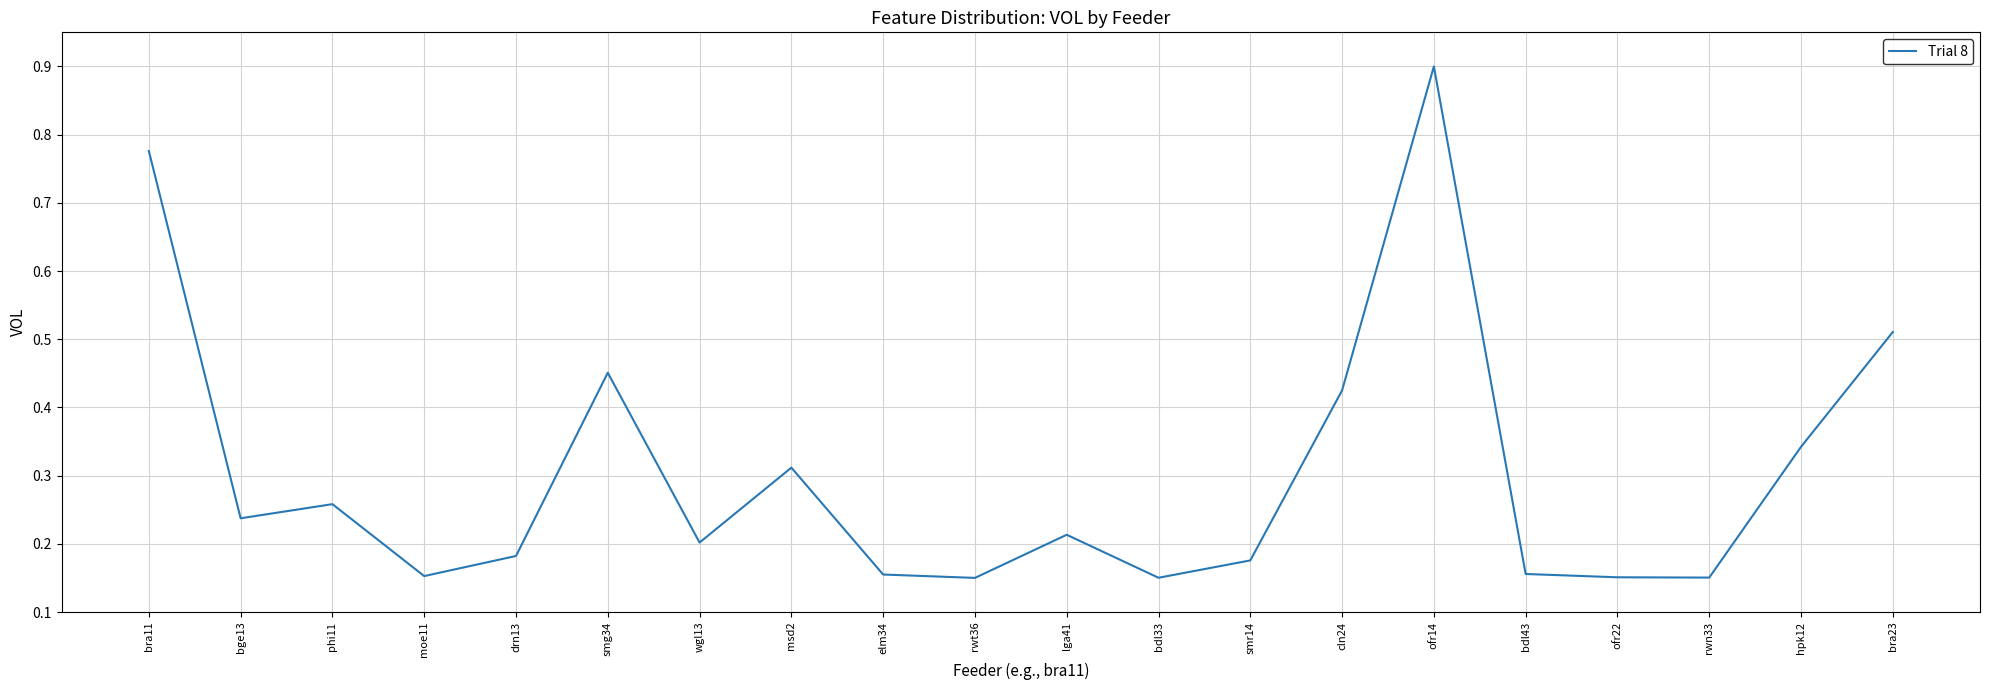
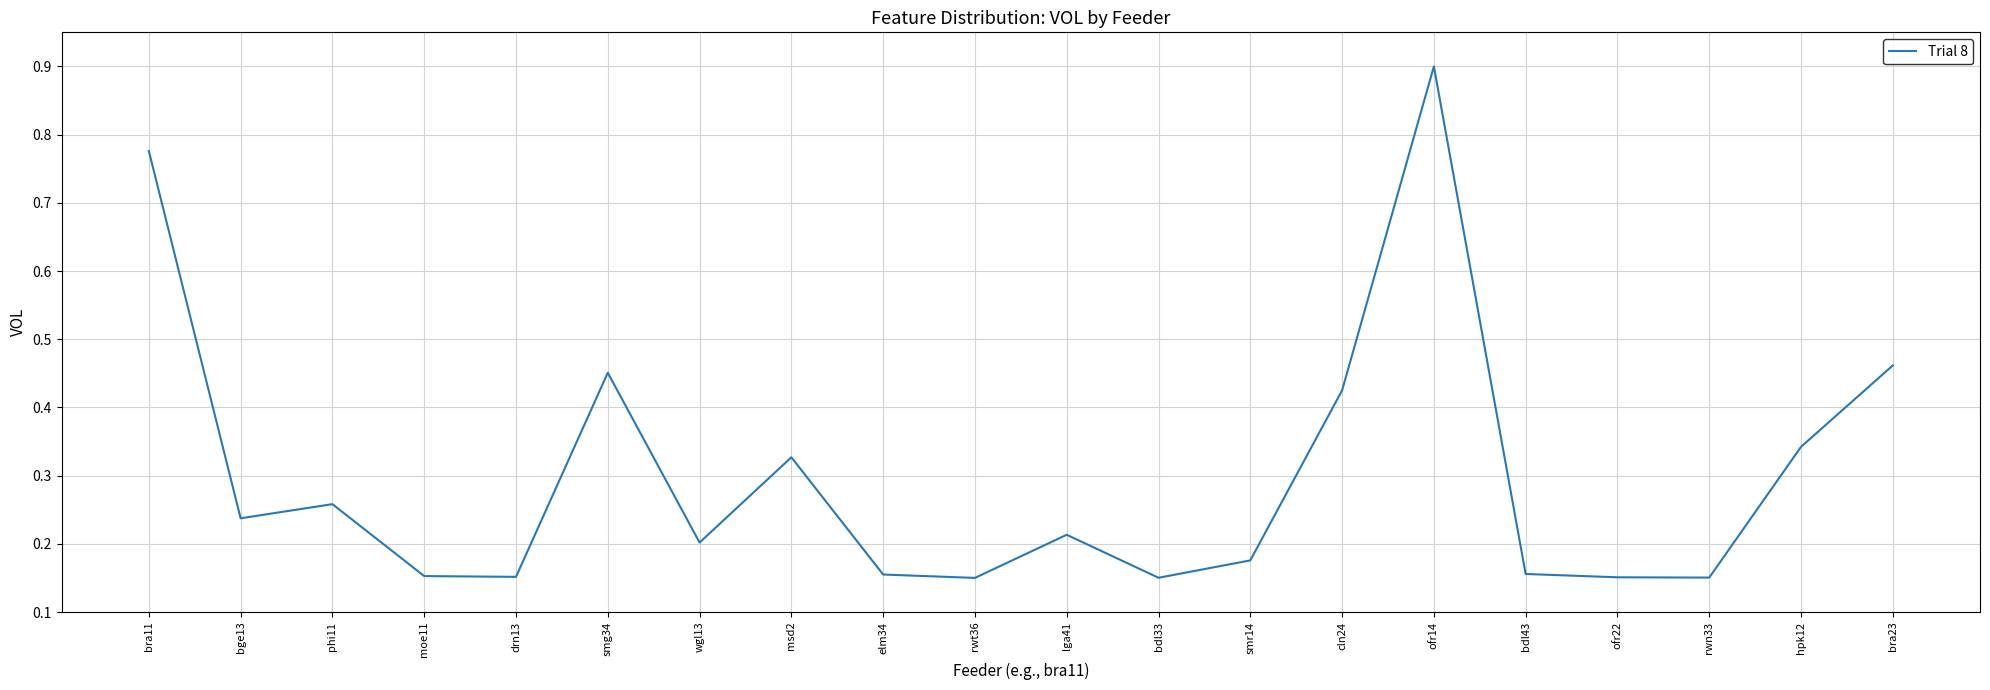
drn13: 0.18 -> 0.15
msd2: 0.31 -> 0.33
bra23: 0.51 -> 0.46
